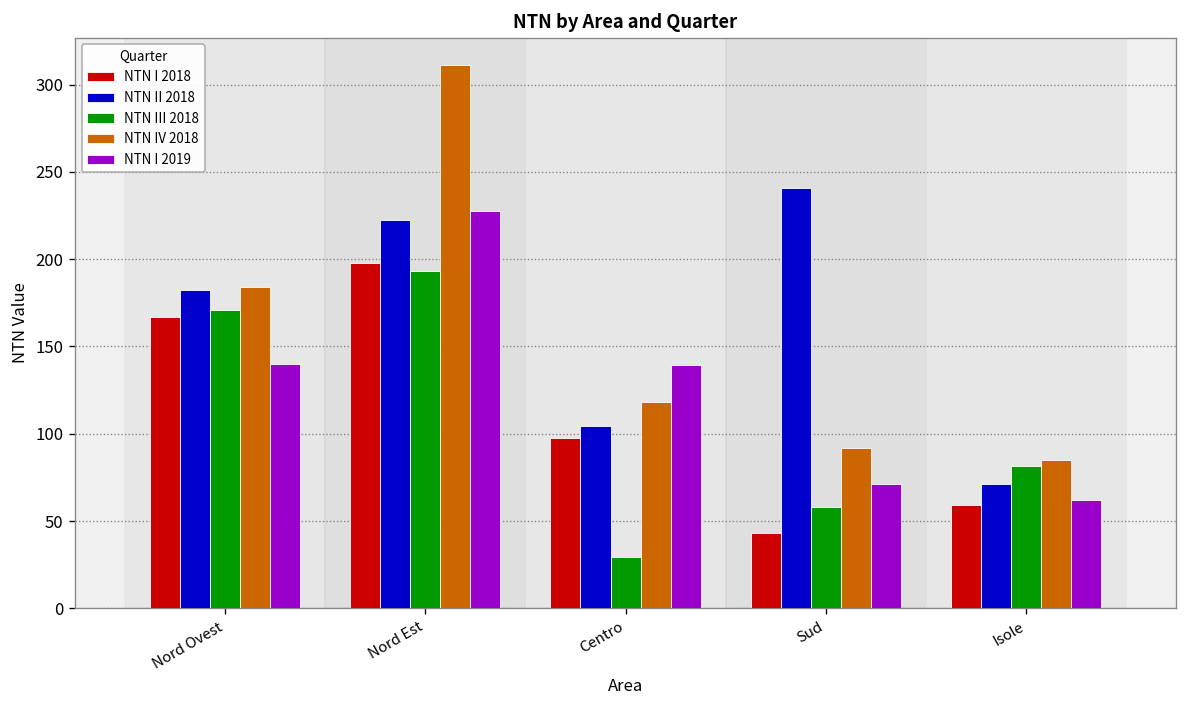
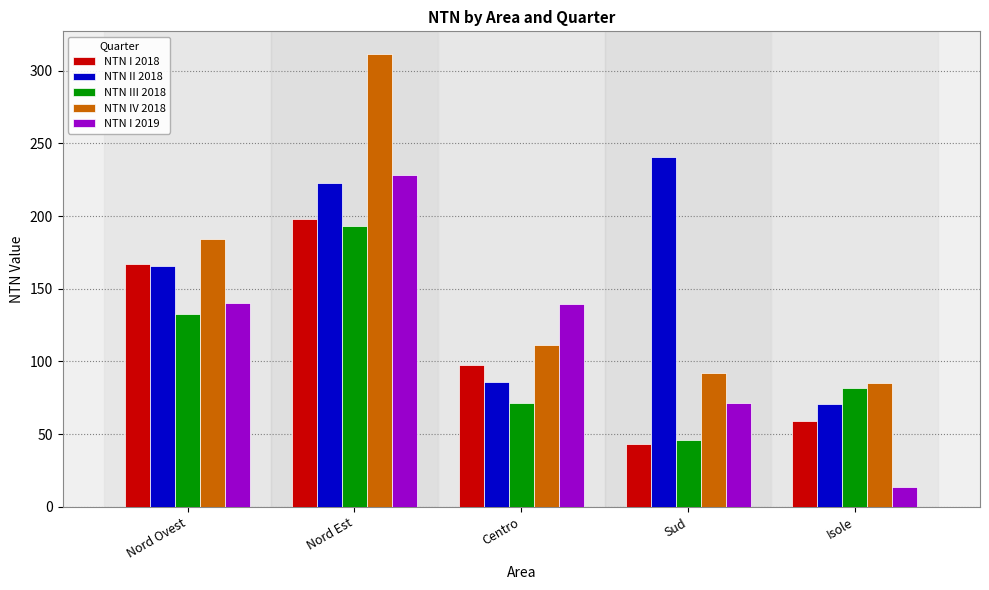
NTN II 2018, Nord Ovest: 182 -> 166
NTN III 2018, Nord Ovest: 171 -> 133
NTN II 2018, Centro: 104 -> 86
NTN III 2018, Centro: 30 -> 71
NTN IV 2018, Centro: 118 -> 112
NTN III 2018, Sud: 58 -> 46
NTN I 2019, Isole: 62 -> 14
